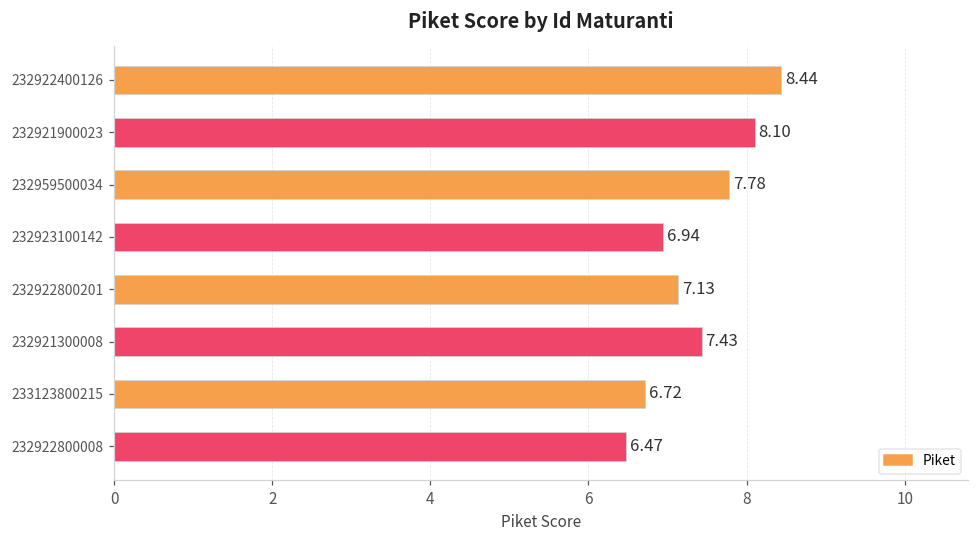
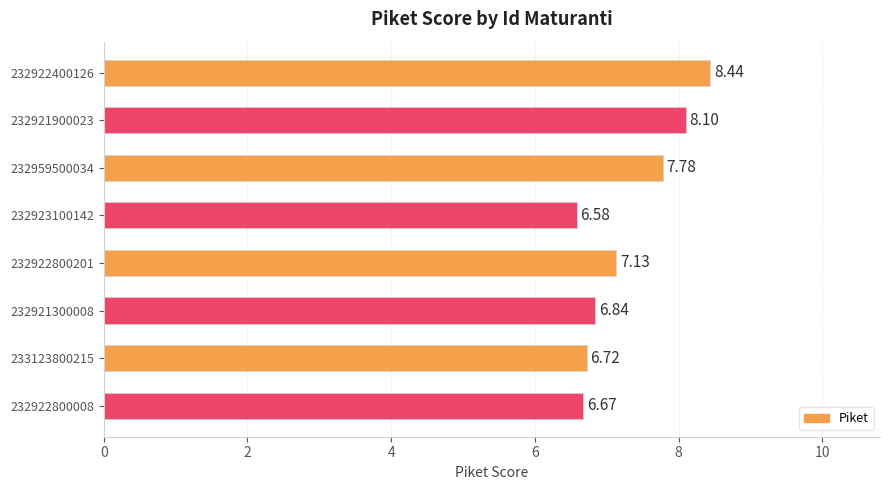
232923100142: 6.94 -> 6.58
232921300008: 7.43 -> 6.84
232922800008: 6.47 -> 6.67
